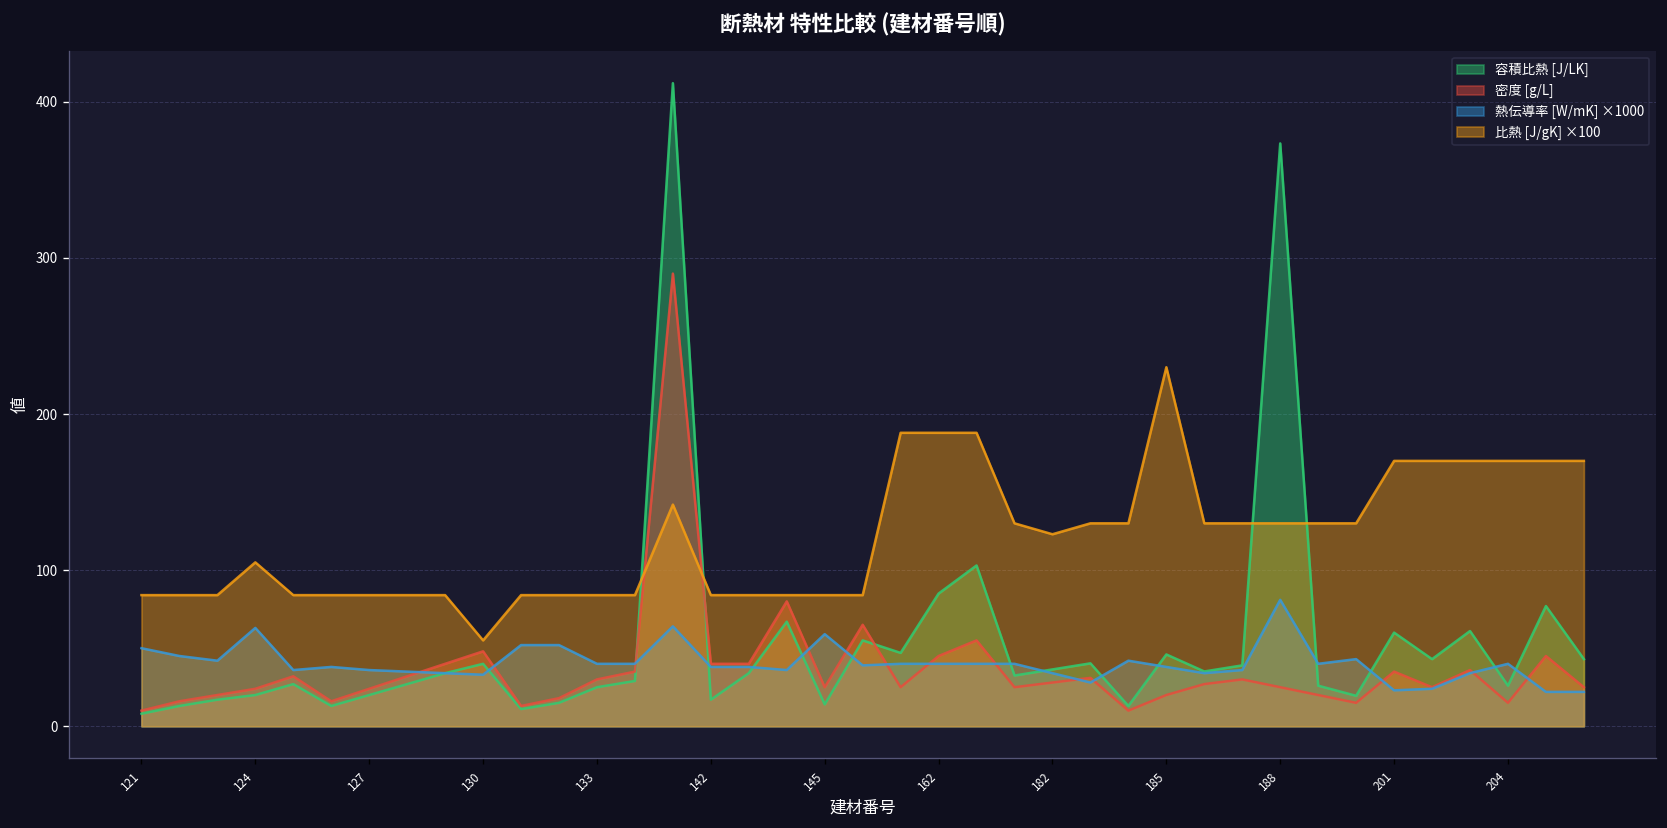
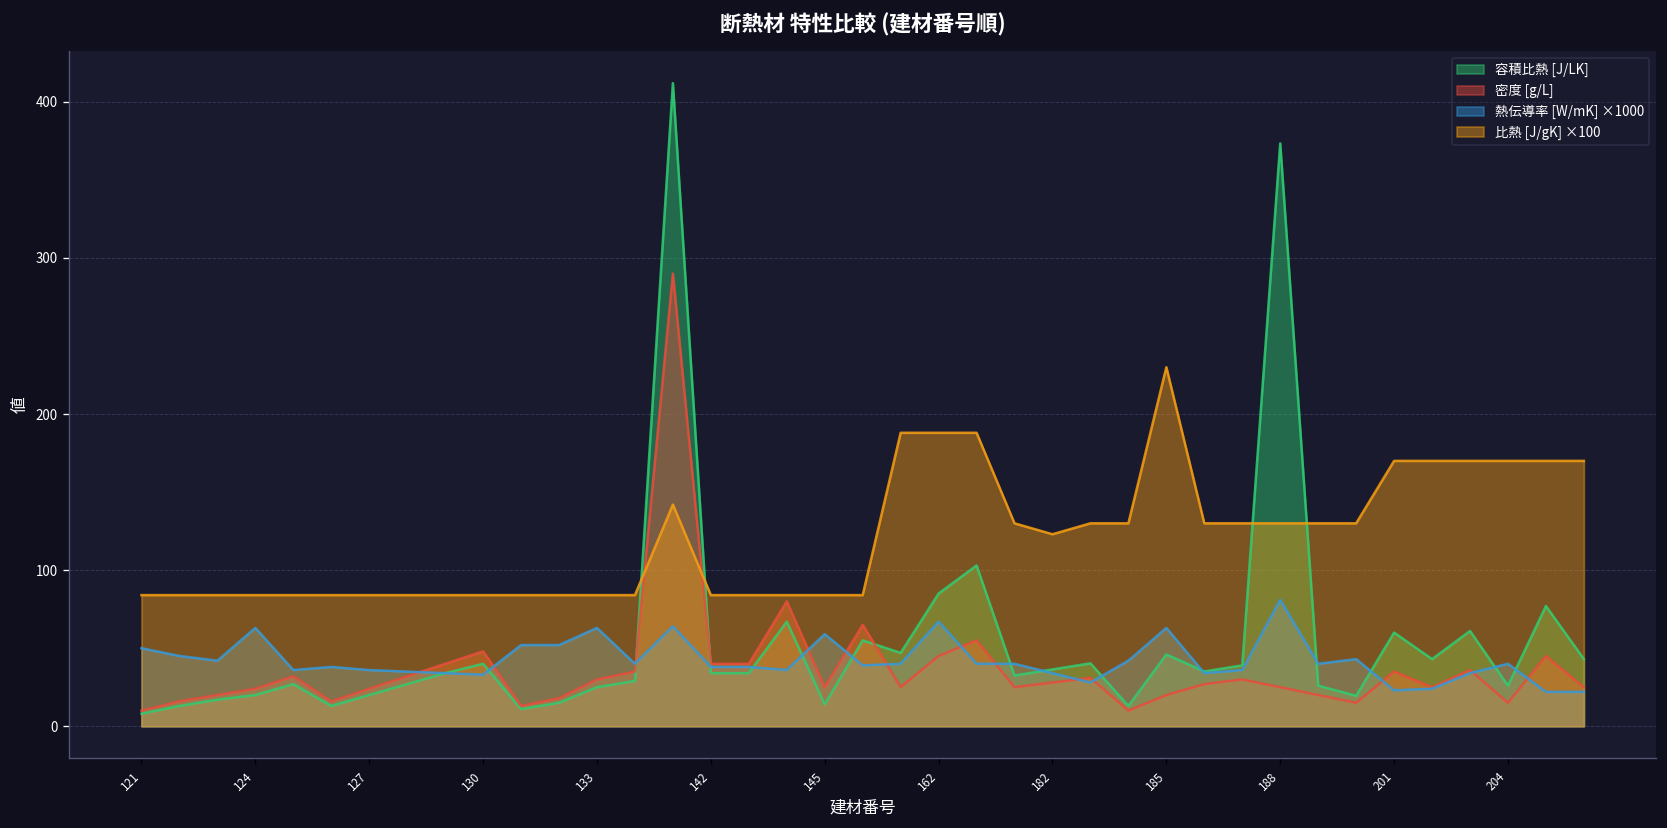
比熱 [J/gK] ×100, 124: 105 -> 84
比熱 [J/gK] ×100, 130: 55 -> 84
熱伝導率 [W/mK] ×1000, 133: 40 -> 63
容積比熱 [J/LK], 142: 17 -> 34
熱伝導率 [W/mK] ×1000, 162: 40 -> 67
熱伝導率 [W/mK] ×1000, 185: 38 -> 63
